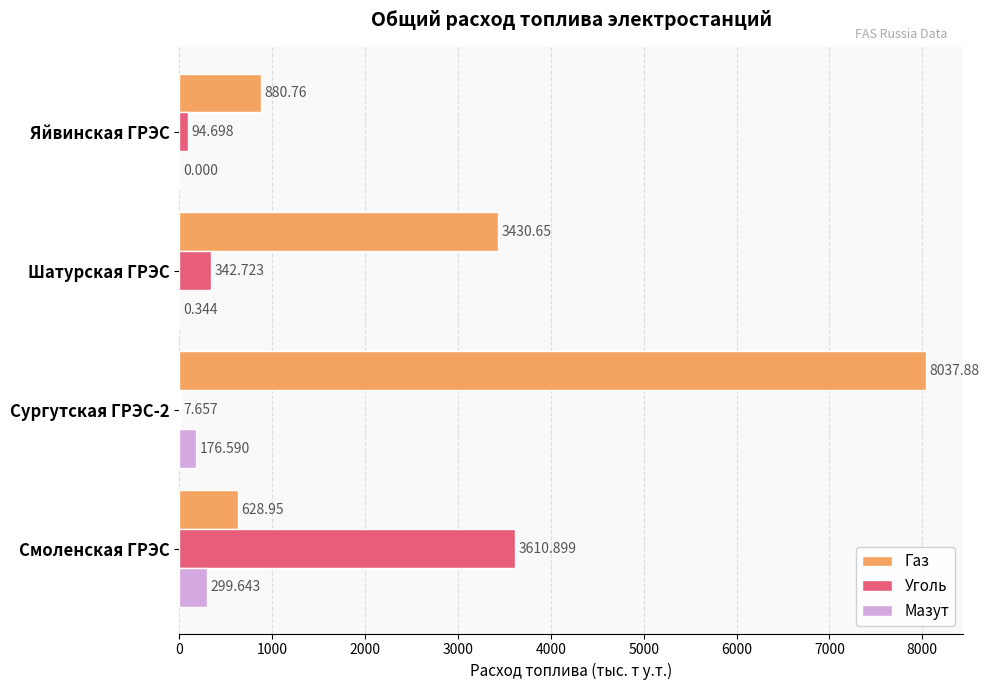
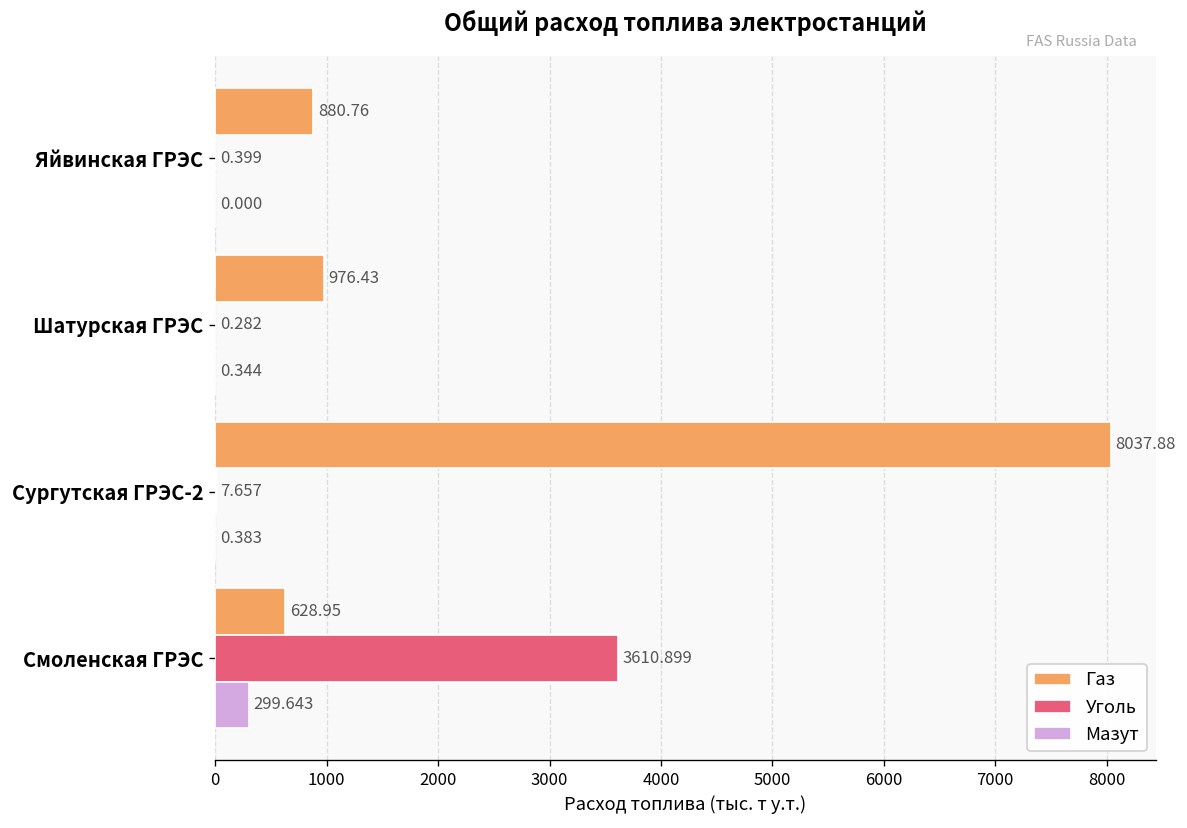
Уголь, Яйвинская ГРЭС: 94.698 -> 0.399
Газ, Шатурская ГРЭС: 3430.65 -> 976.43
Уголь, Шатурская ГРЭС: 342.723 -> 0.282
Мазут, Сургутская ГРЭС-2: 176.590 -> 0.383
